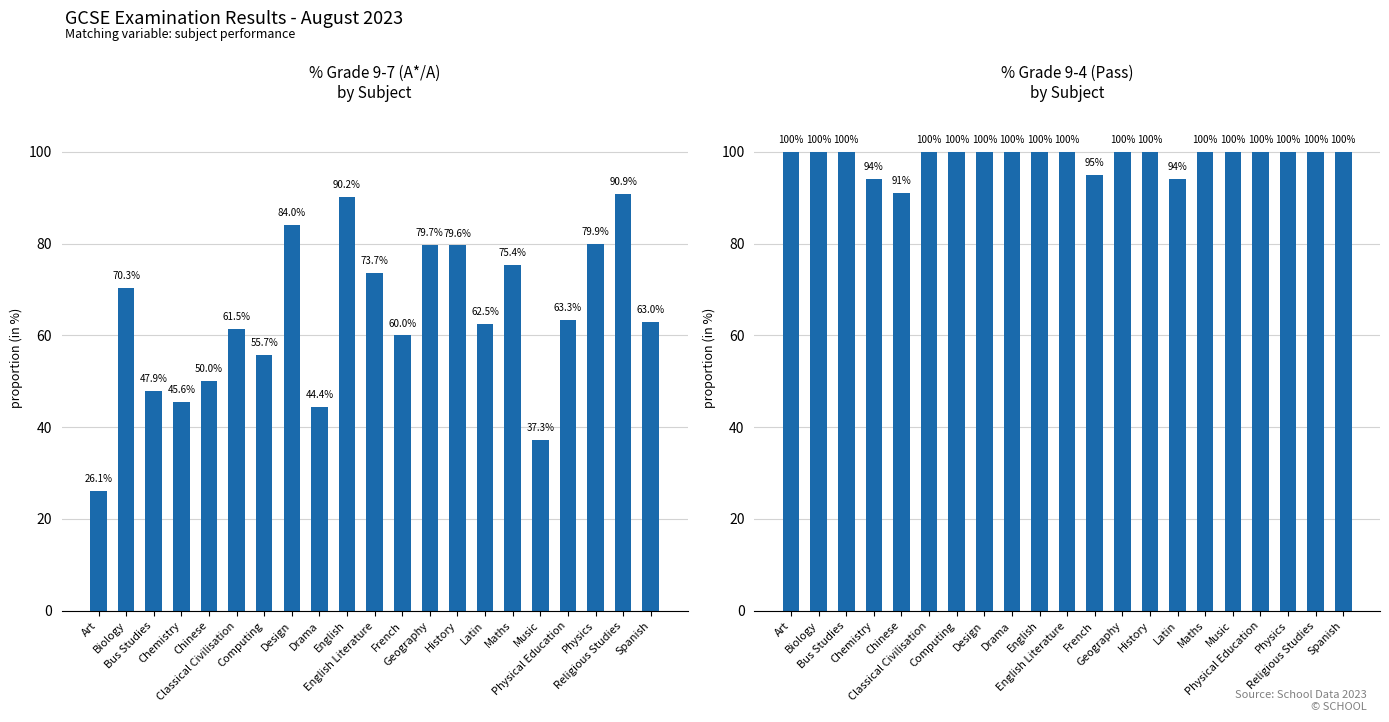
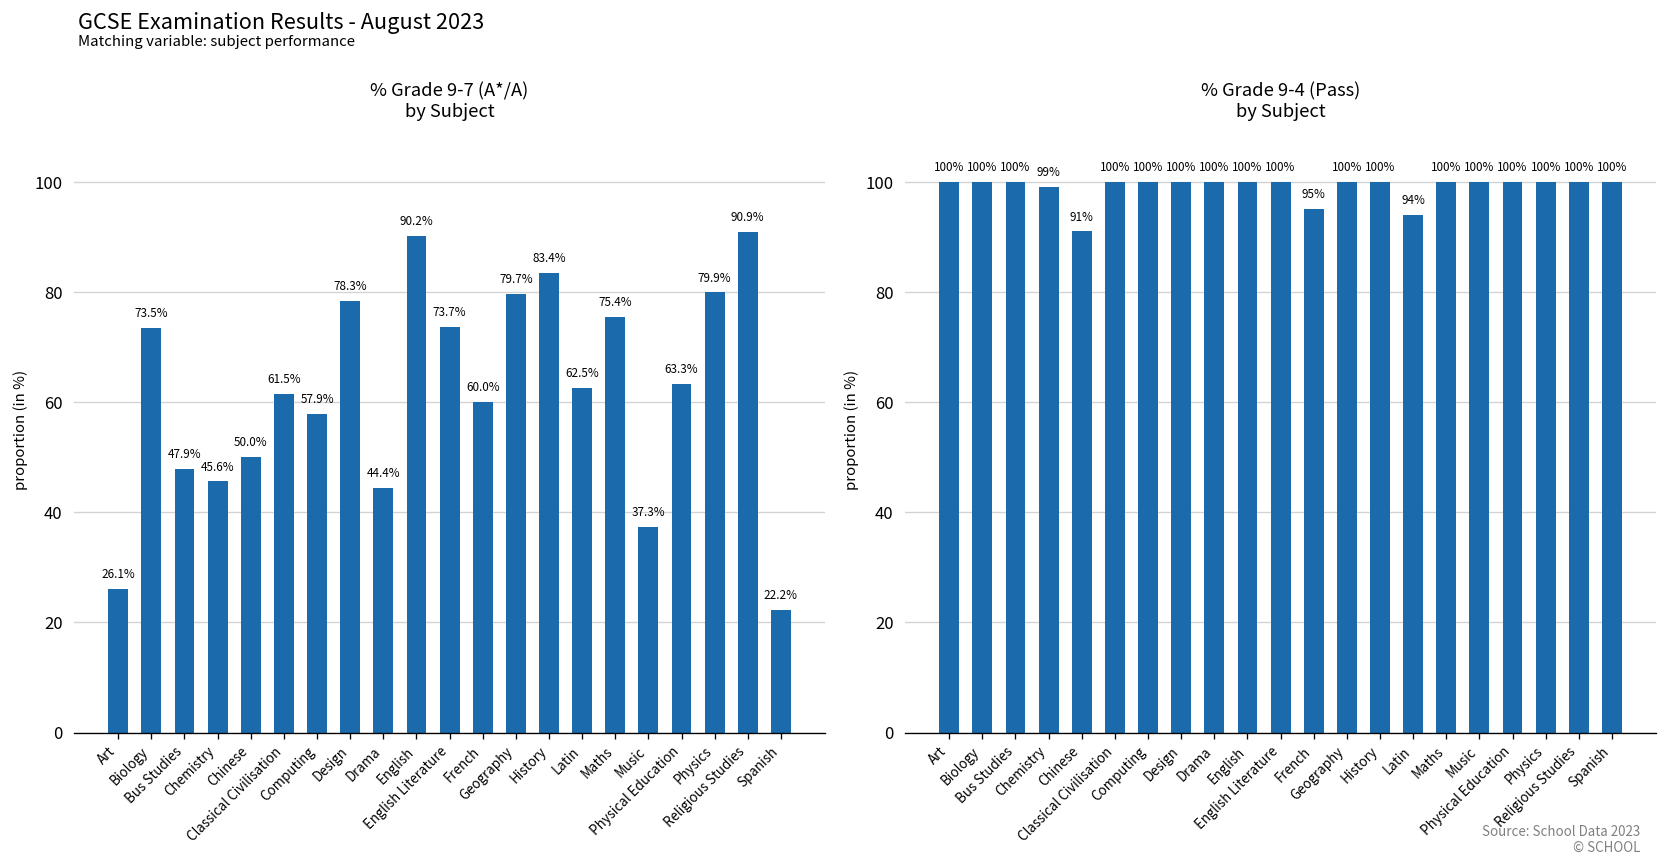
% Grade 9-7 (A*/A) by Subject, Biology: 70.3% -> 73.5%
% Grade 9-7 (A*/A) by Subject, Computing: 55.7% -> 57.9%
% Grade 9-7 (A*/A) by Subject, Design: 84.0% -> 78.3%
% Grade 9-7 (A*/A) by Subject, History: 79.6% -> 83.4%
% Grade 9-7 (A*/A) by Subject, Spanish: 63.0% -> 22.2%
% Grade 9-4 (Pass) by Subject, Chemistry: 94% -> 99%
